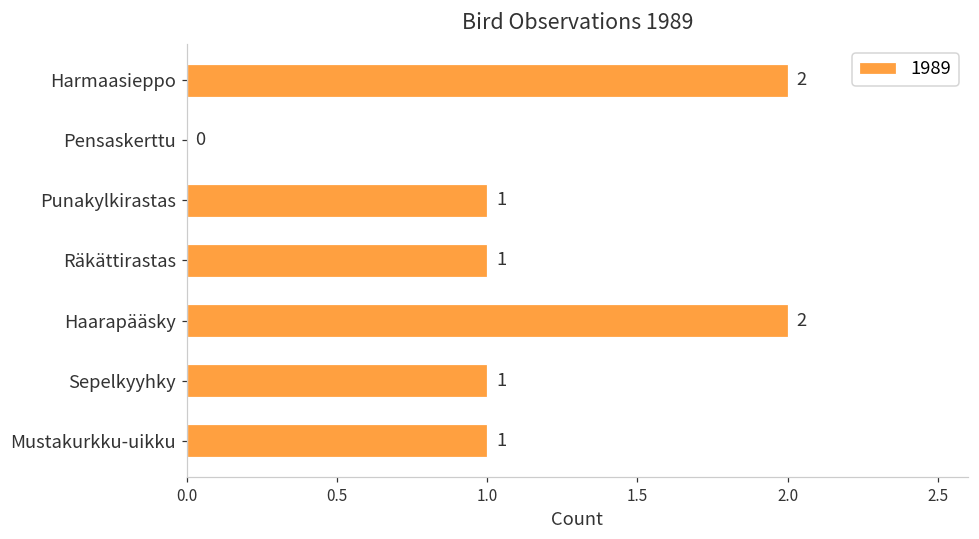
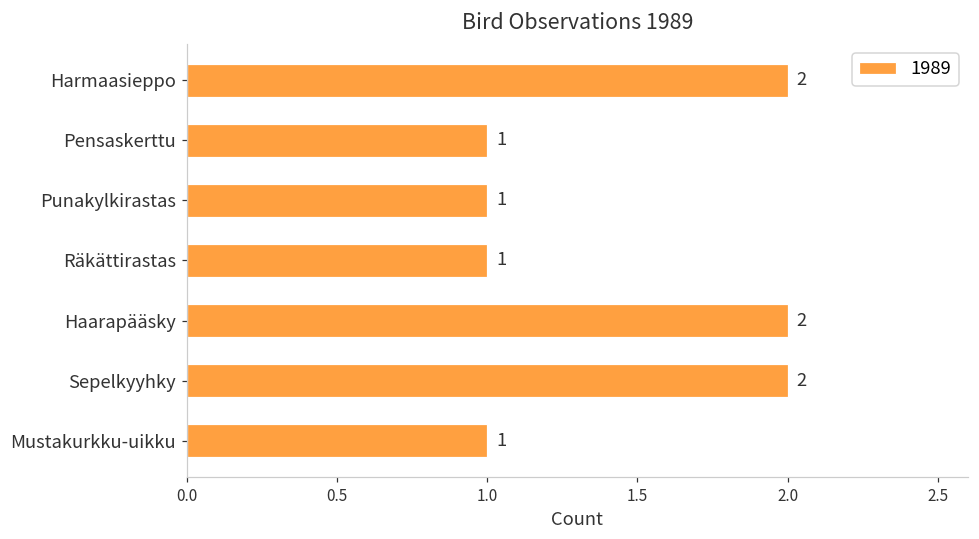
Pensaskerttu: 0 -> 1
Sepelkyyhky: 1 -> 2
